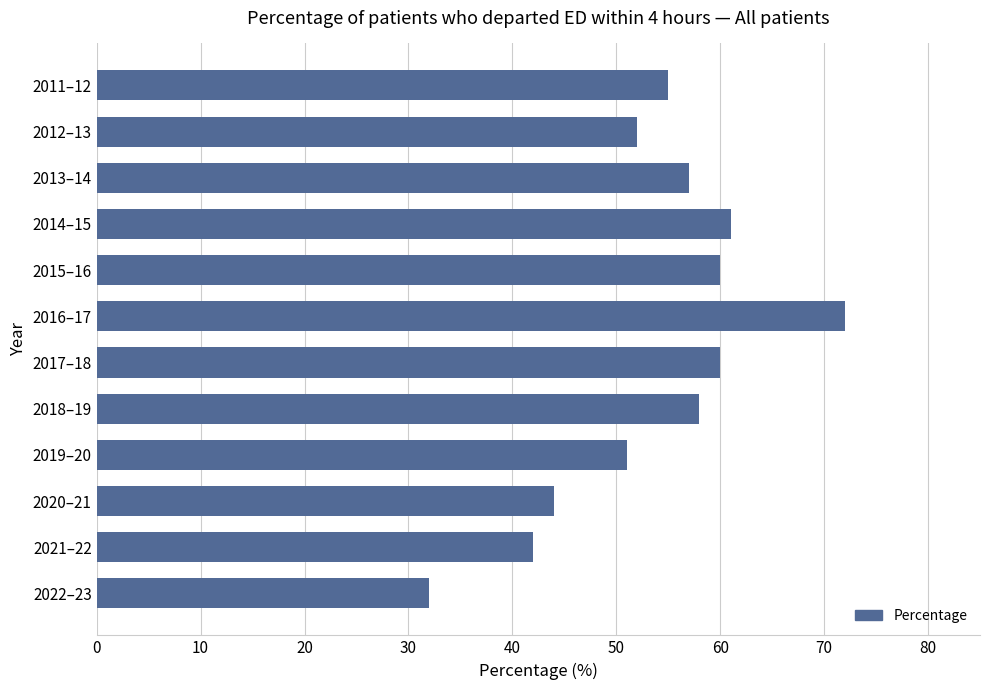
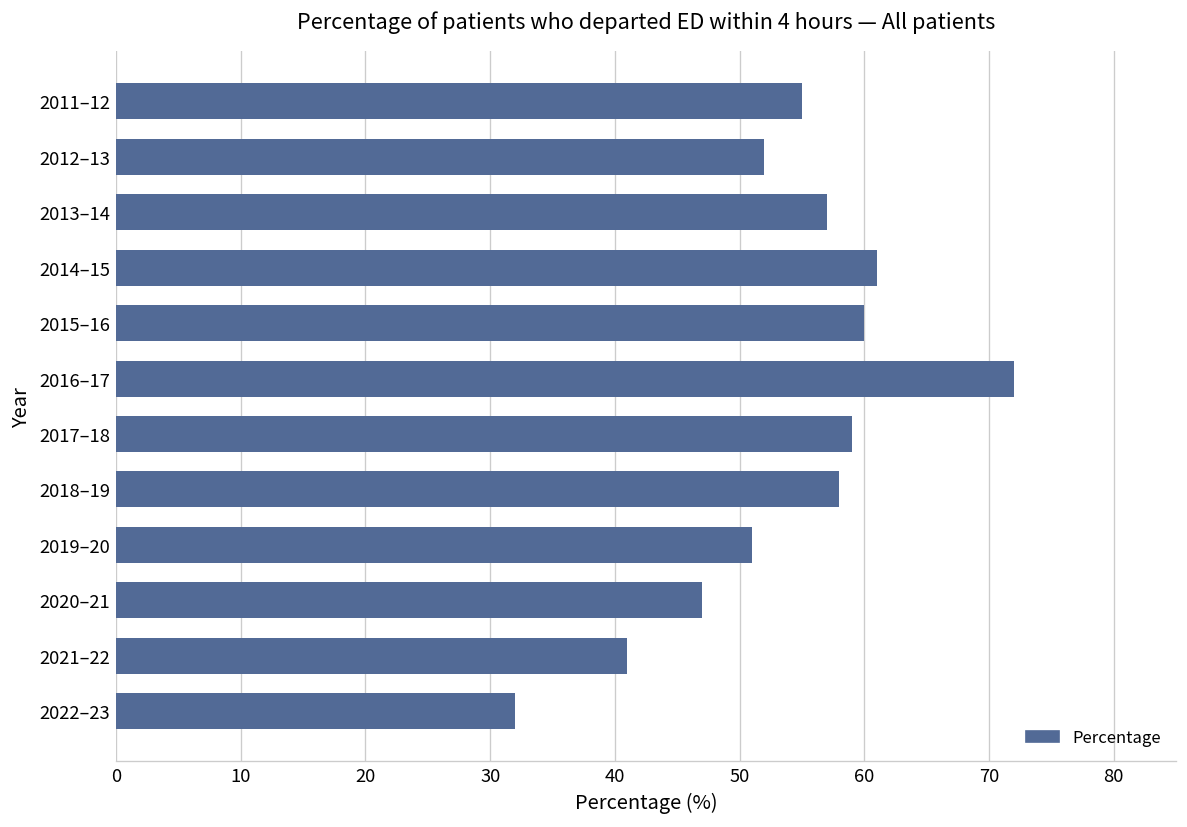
2017–18: 60 -> 59
2020–21: 44 -> 47
2021–22: 42 -> 41
